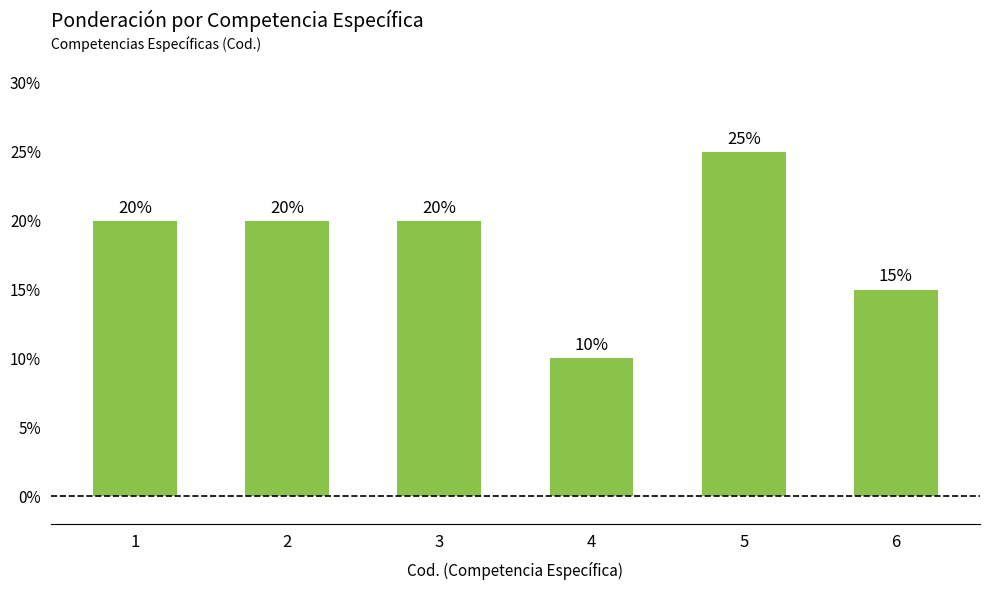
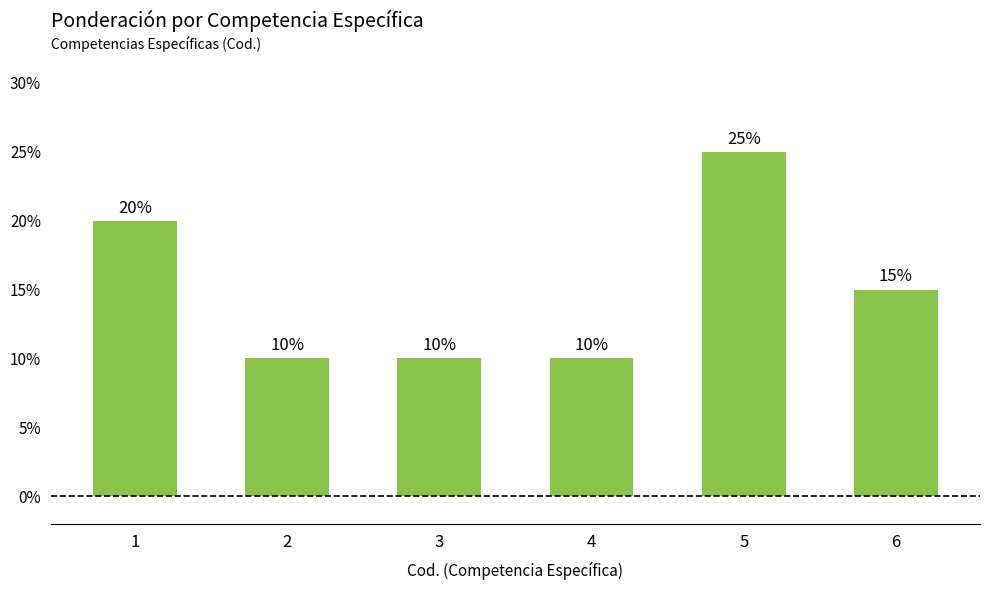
2: 20% -> 10%
3: 20% -> 10%
